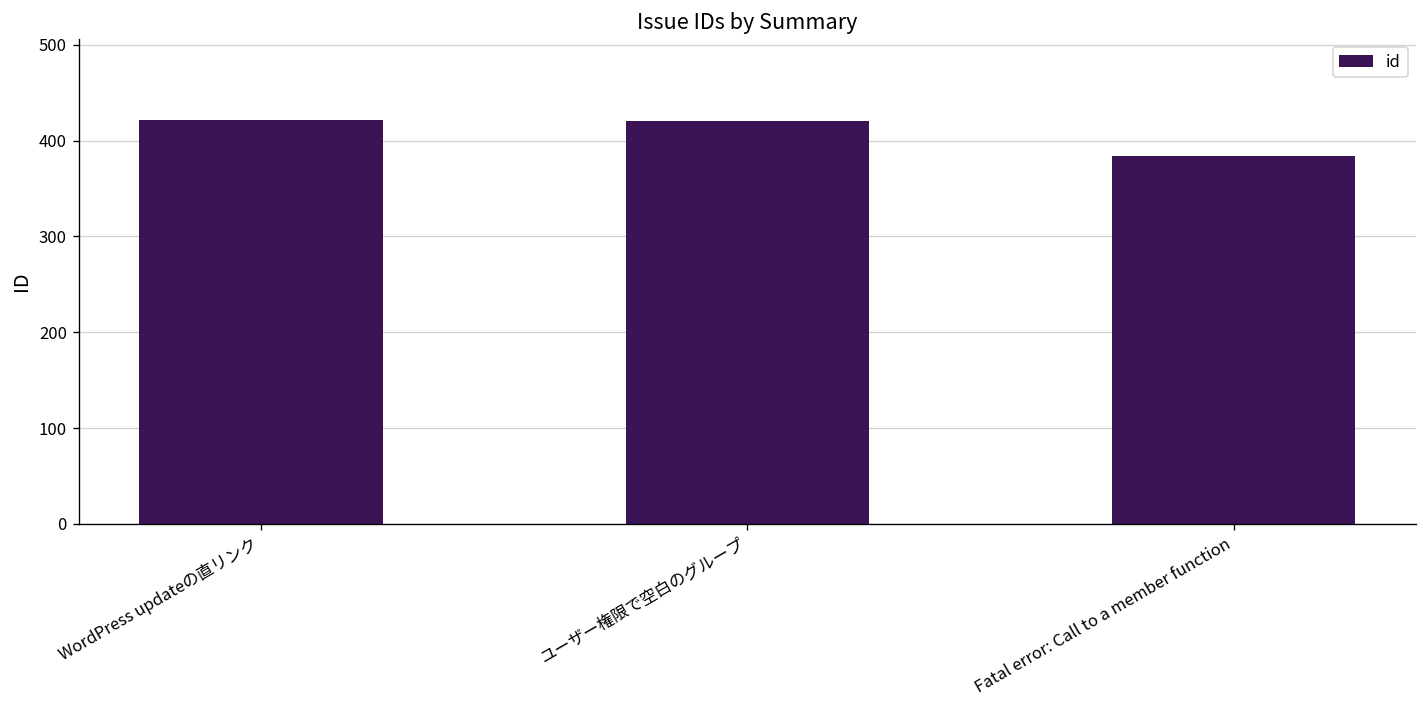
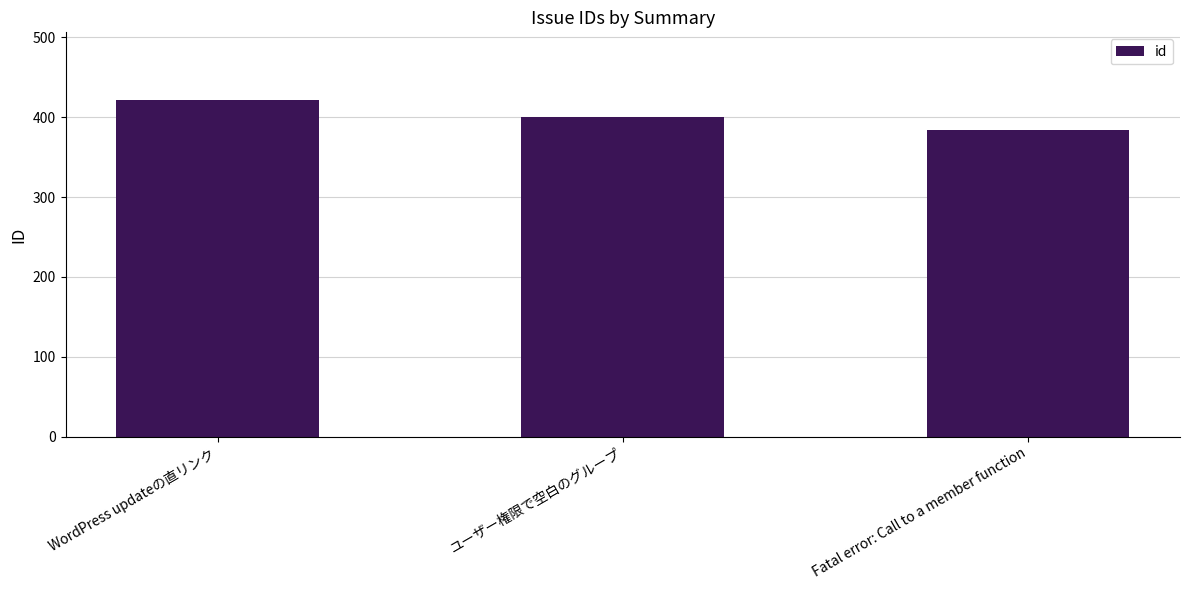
ユーザー権限で空白のグループ: 420 -> 400
